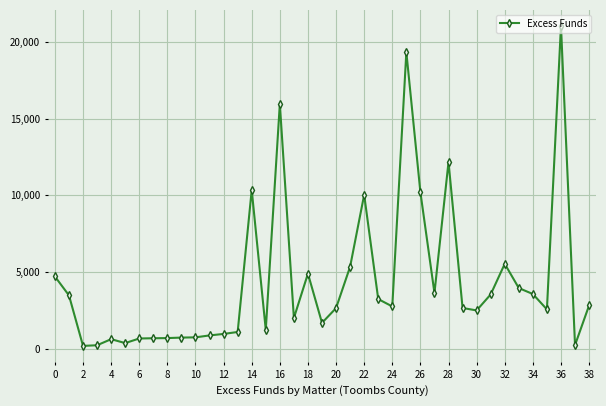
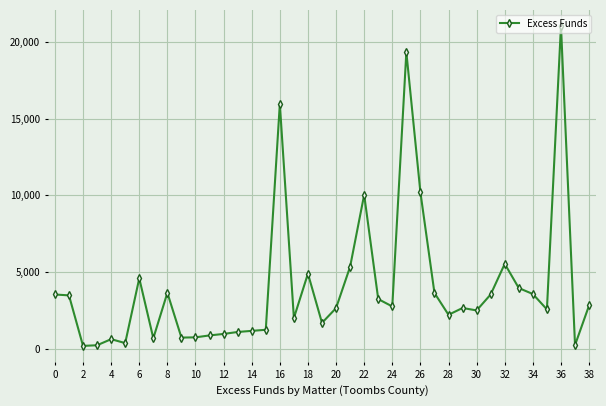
0: 4,700 -> 3,500
6: 700 -> 4,600
8: 700 -> 3,600
14: 10,300 -> 1,200
28: 12,200 -> 2,200
